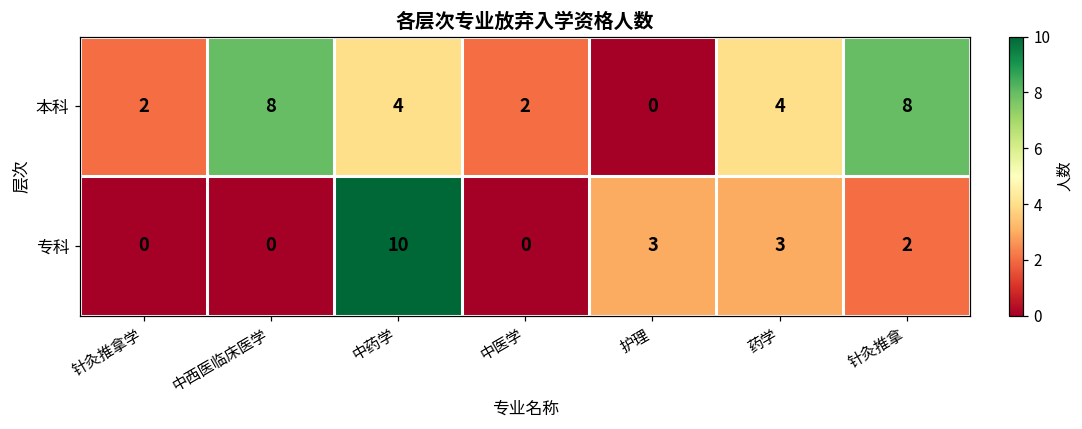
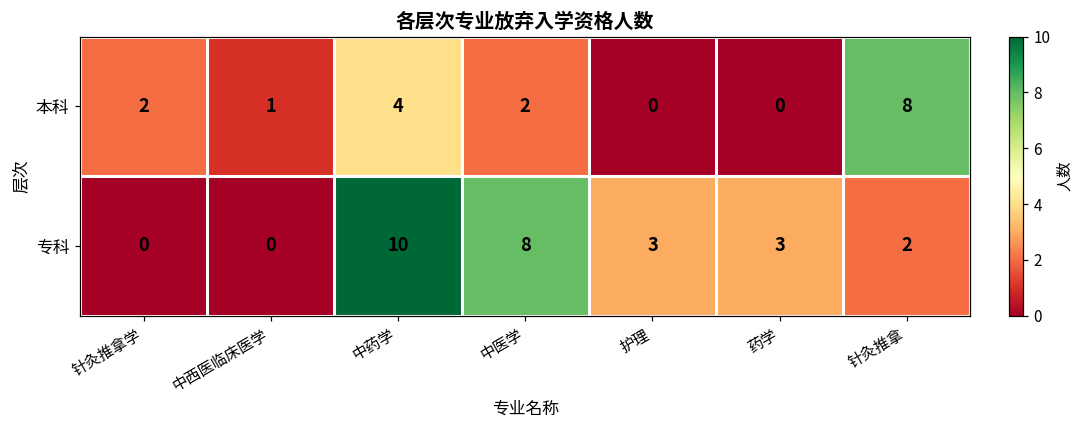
本科, 中西医临床医学: 8 -> 1
本科, 药学: 4 -> 0
专科, 中医学: 0 -> 8
